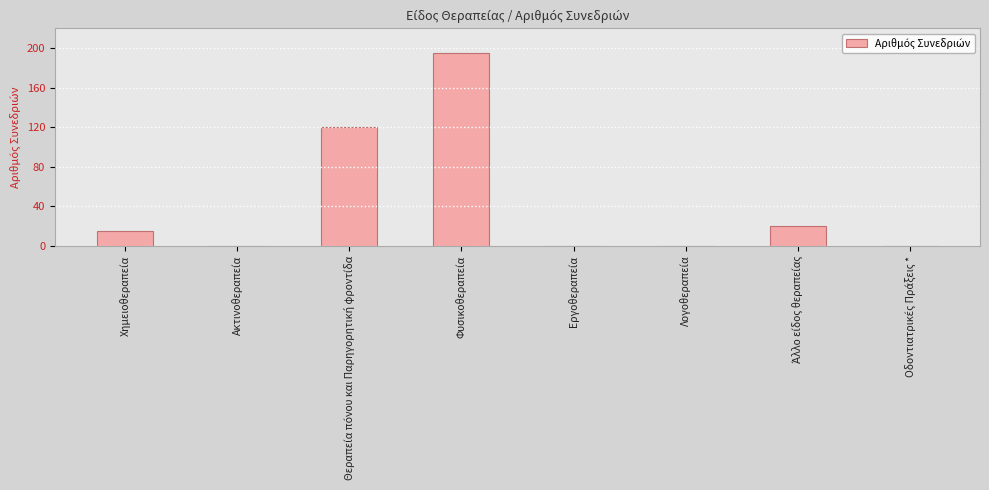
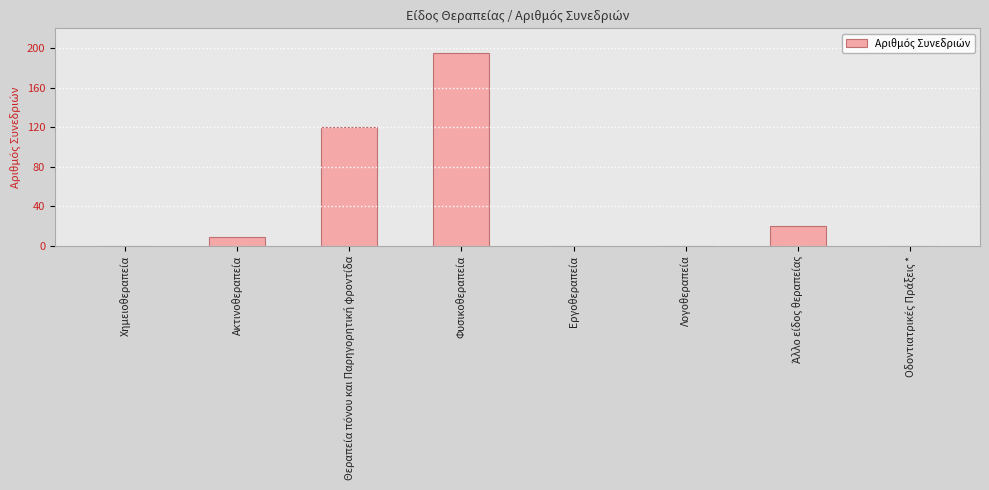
Χημειοθεραπεία: 20 -> 0
Ακτινοθεραπεία: 0 -> 10
